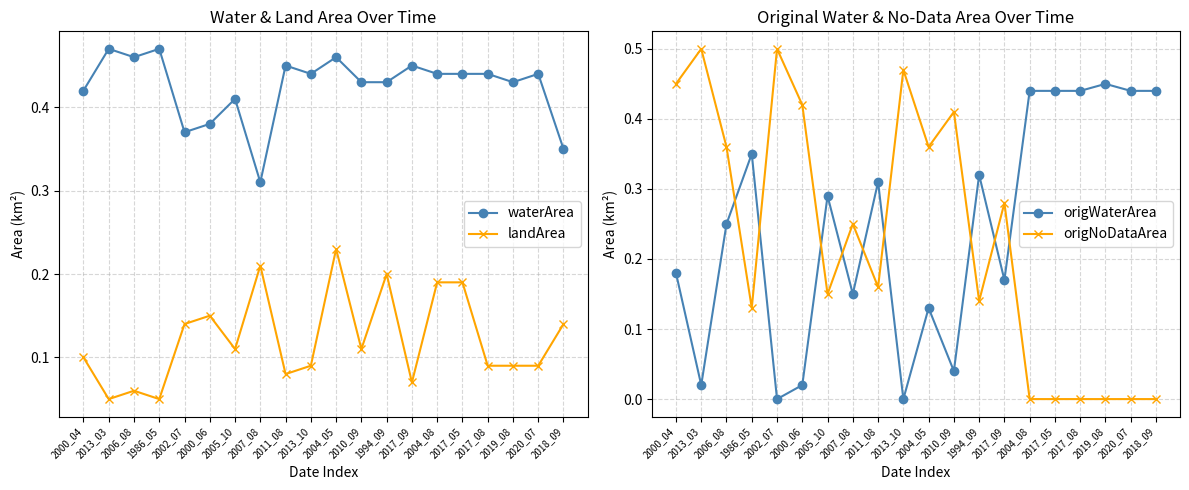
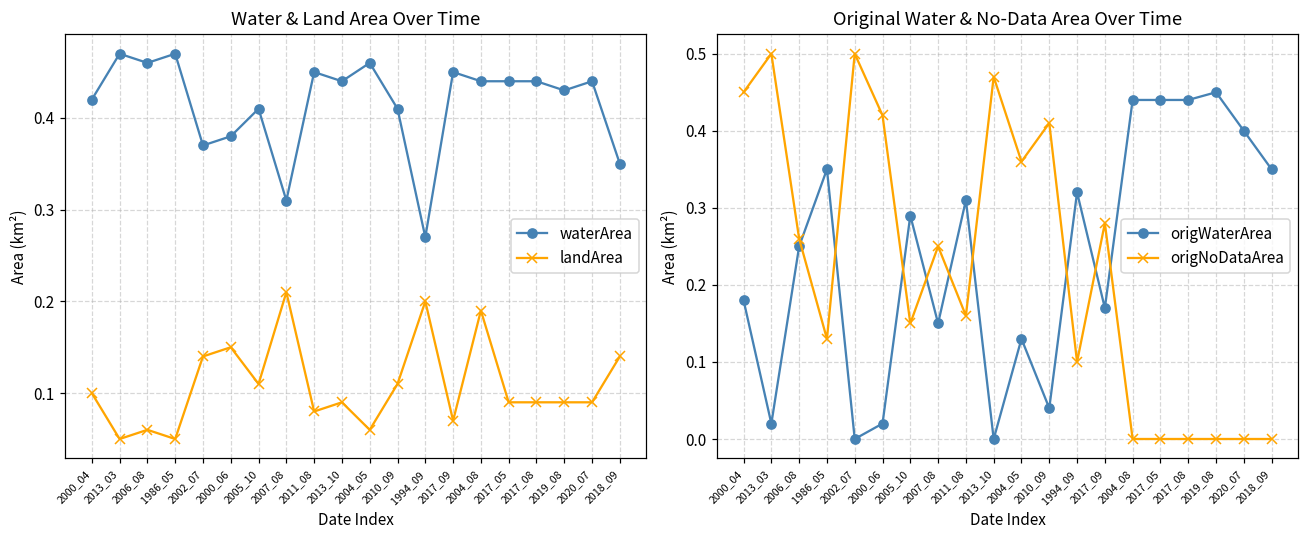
Water & Land Area Over Time, landArea, 2004_05: 0.23 -> 0.06
Water & Land Area Over Time, waterArea, 2010_09: 0.43 -> 0.41
Water & Land Area Over Time, waterArea, 1994_09: 0.43 -> 0.27
Water & Land Area Over Time, landArea, 2017_05: 0.19 -> 0.09
Original Water & No-Data Area Over Time, origNoDataArea, 2006_08: 0.36 -> 0.26
Original Water & No-Data Area Over Time, origNoDataArea, 1994_09: 0.14 -> 0.10
Original Water & No-Data Area Over Time, origWaterArea, 2020_07: 0.44 -> 0.40
Original Water & No-Data Area Over Time, origWaterArea, 2018_09: 0.44 -> 0.35
